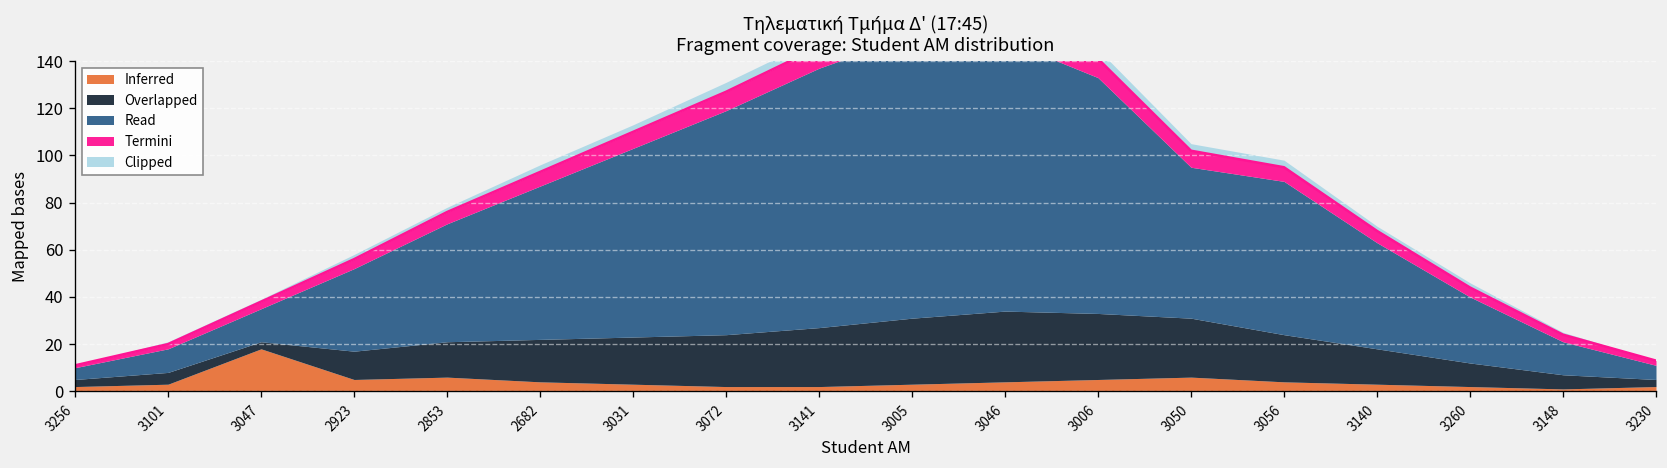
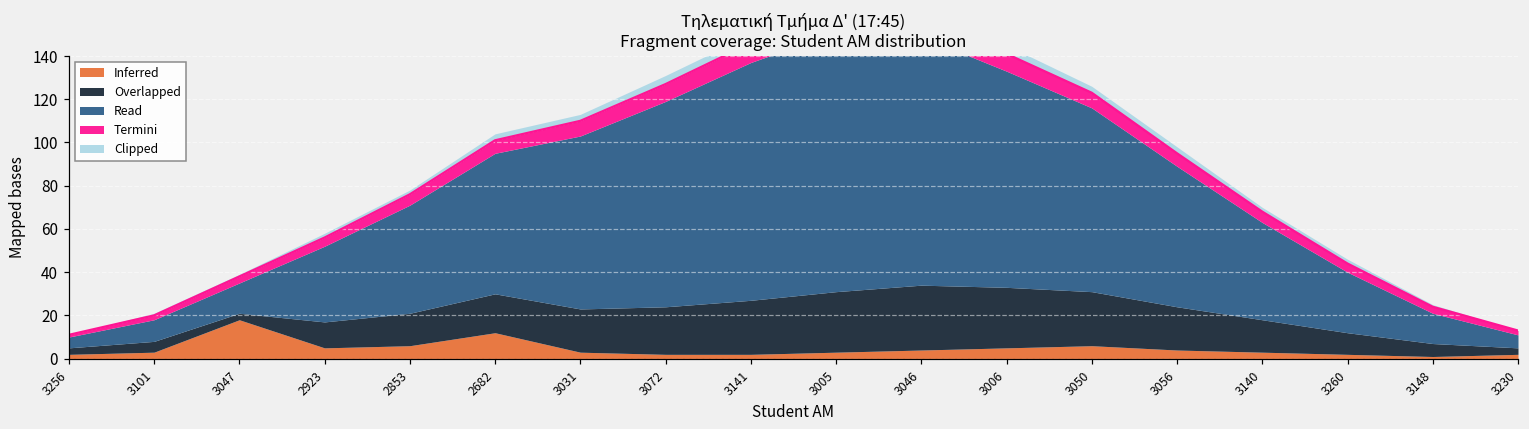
Inferred, 2682: 4 -> 12
Read, 3050: 64 -> 85
